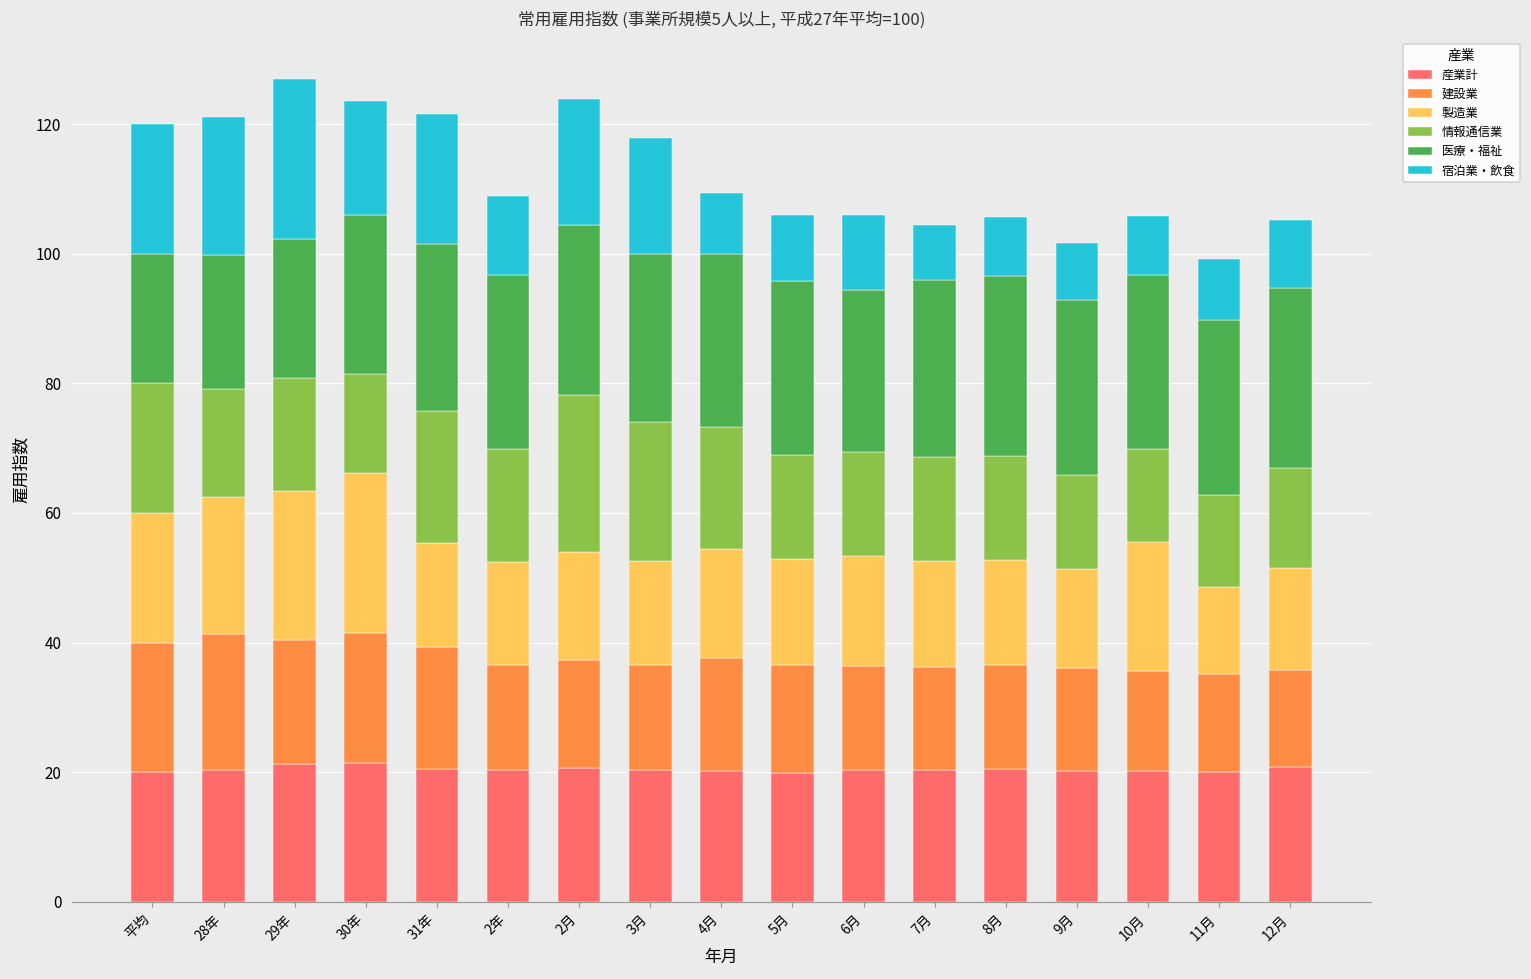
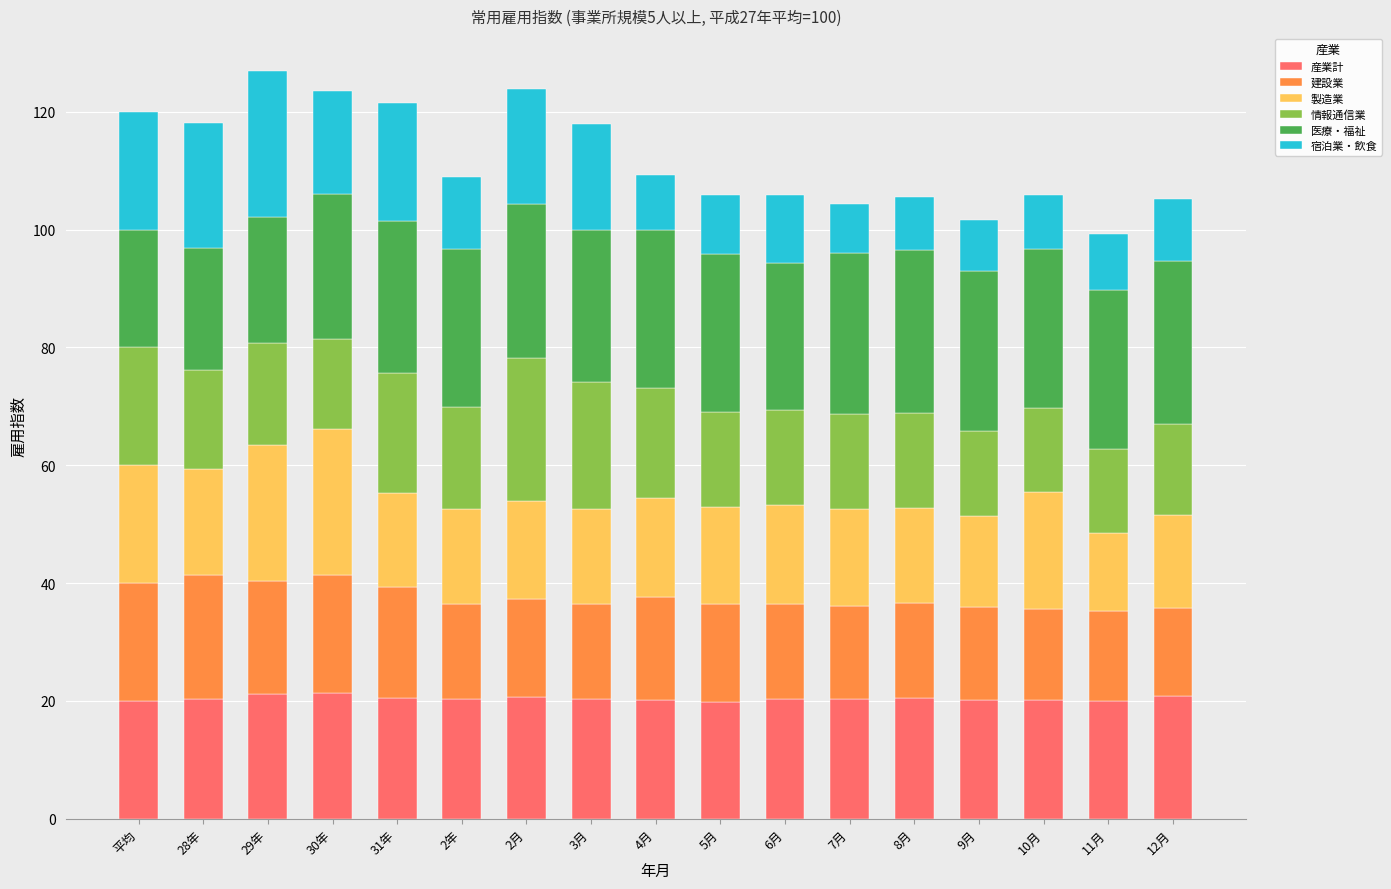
製造業, 28年: 21 -> 18
